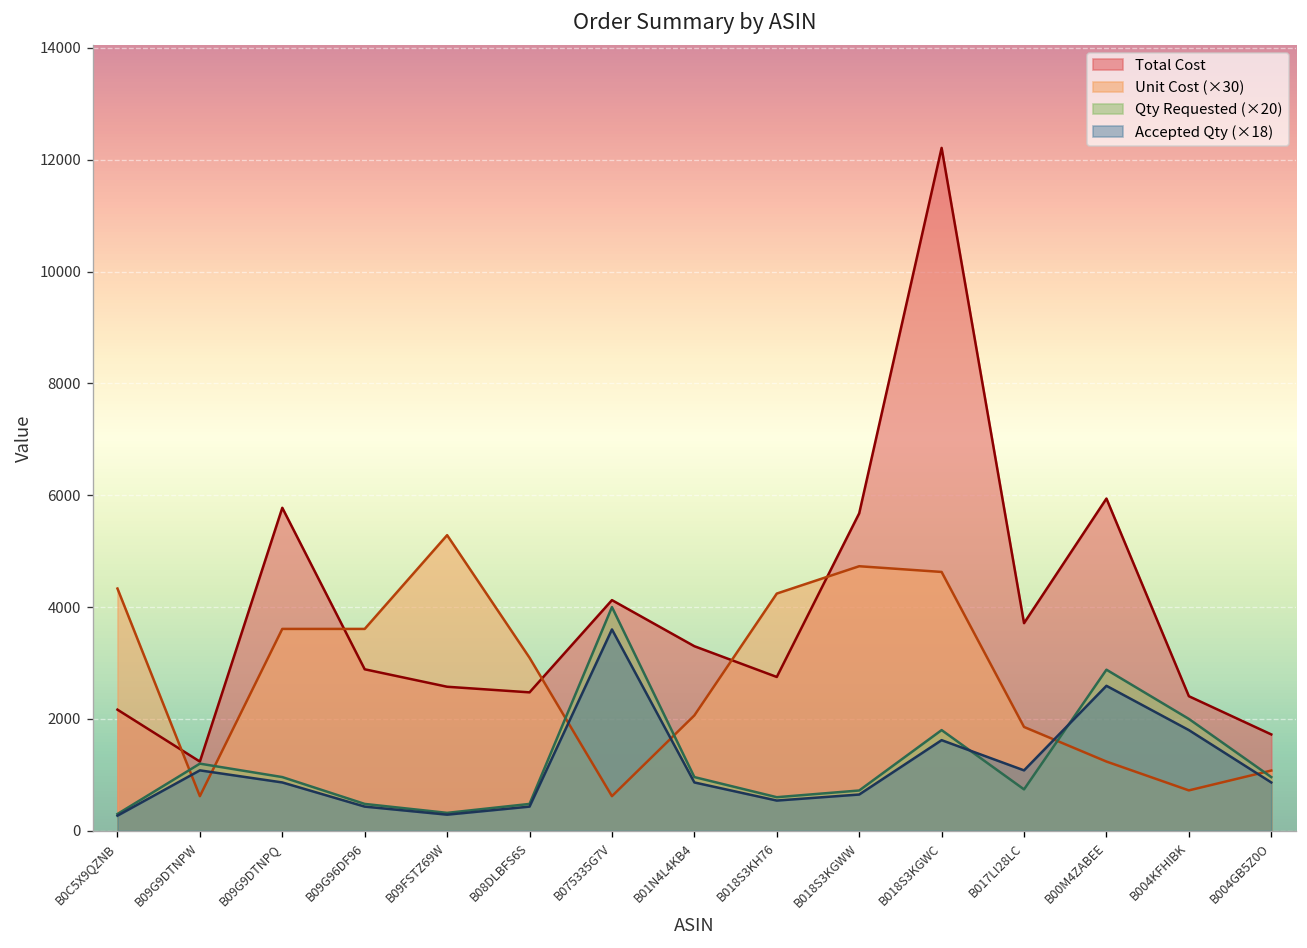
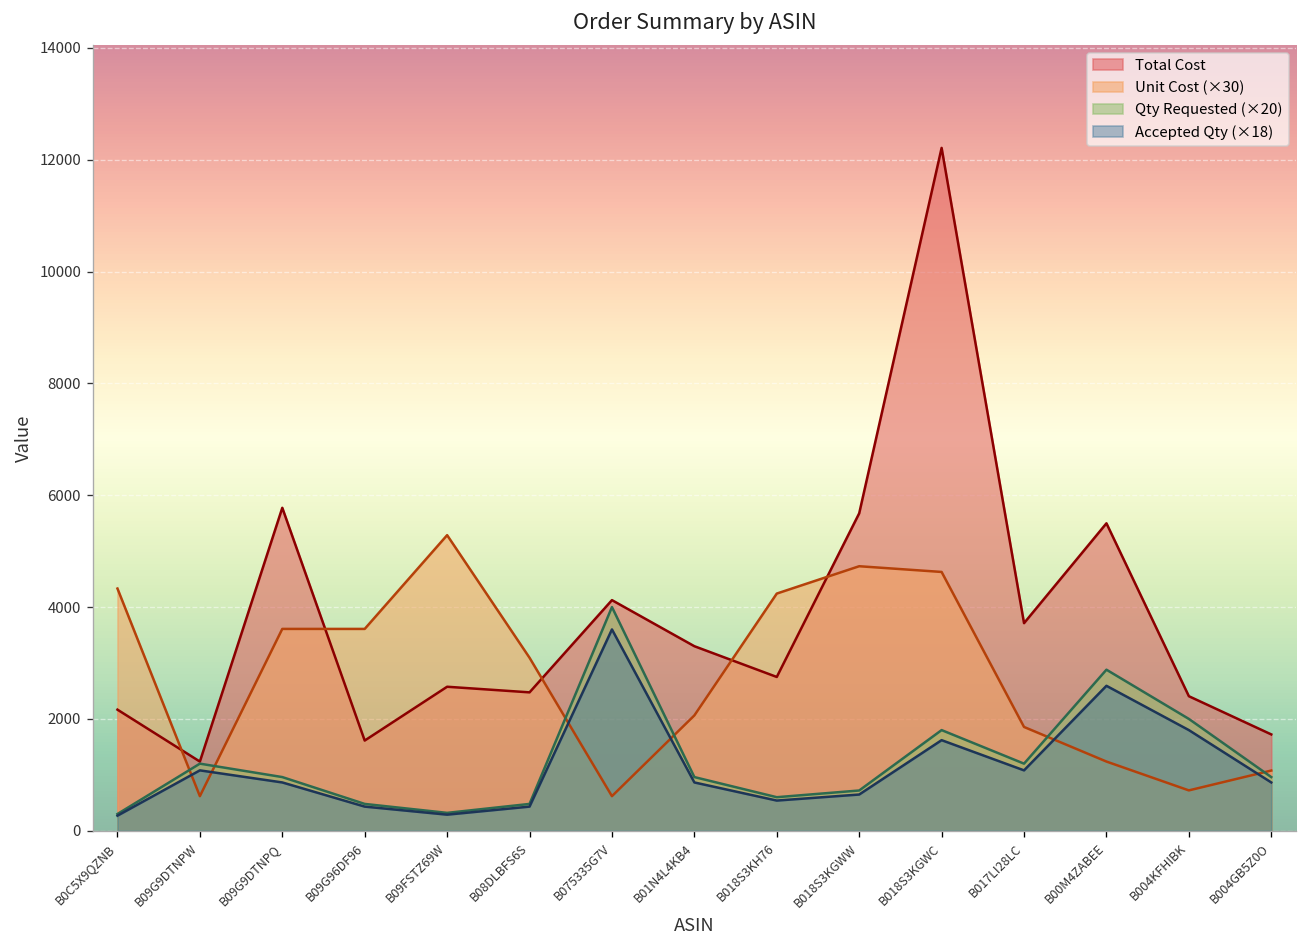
Total Cost, B09G96DF96: 2900 -> 1600
Qty Requested (×20), B017LI28LC: 700 -> 1200
Total Cost, B00M4ZABEE: 5900 -> 5500
